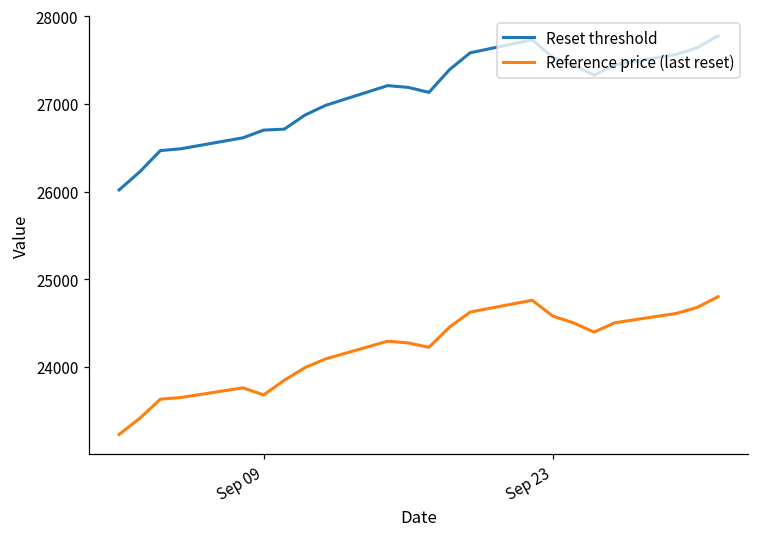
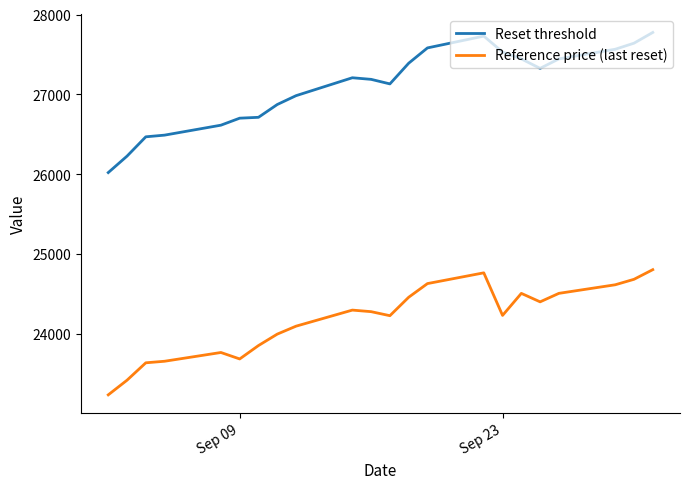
Reference price (last reset), Sep 23: 24600 -> 24200
